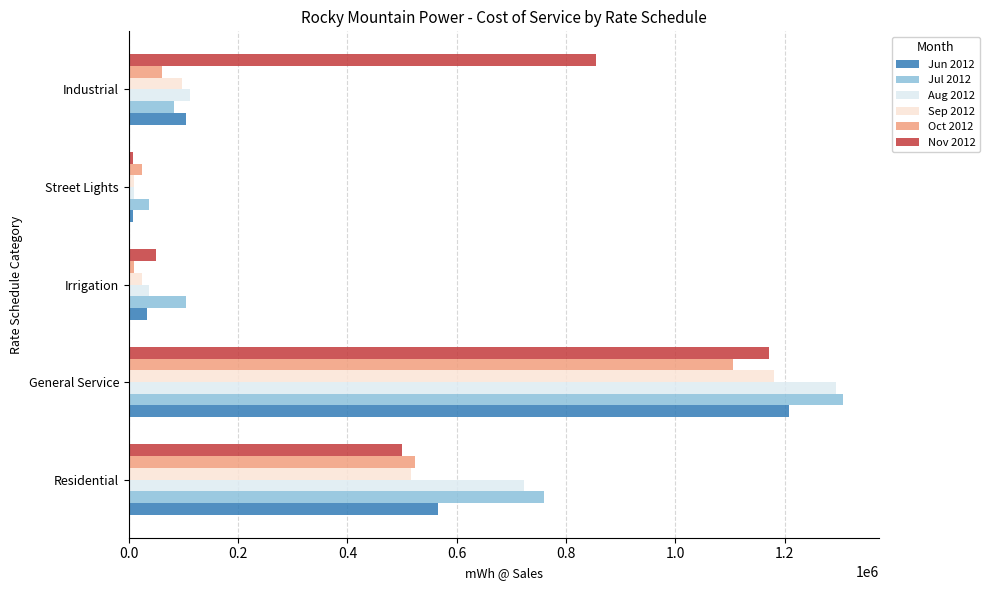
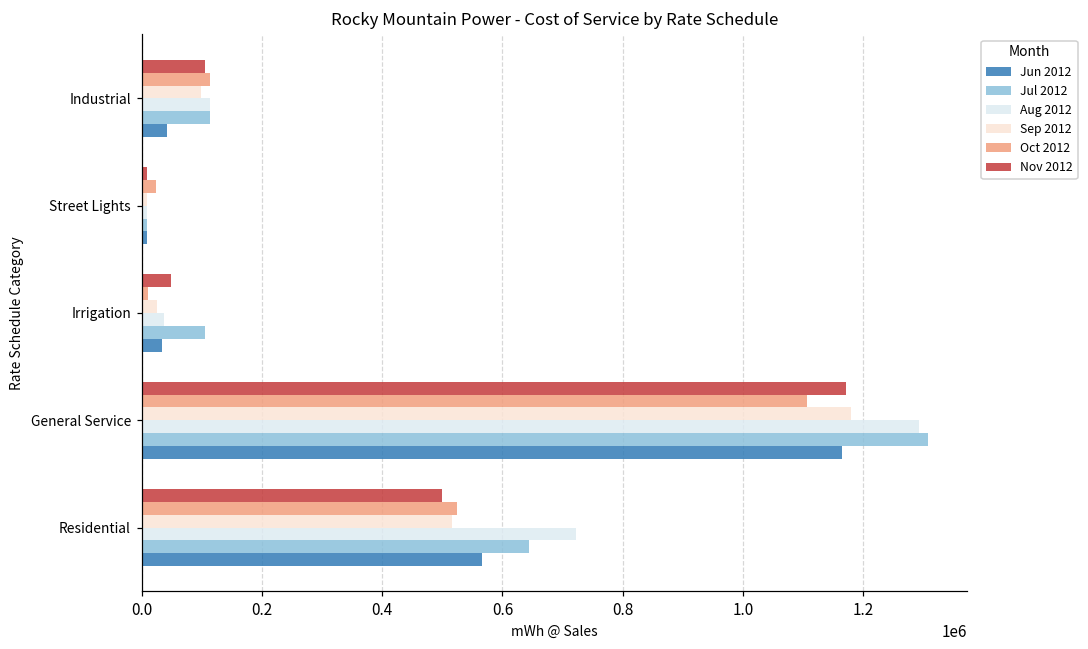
Nov 2012, Industrial: 850000 -> 100000
Oct 2012, Industrial: 60000 -> 110000
Jul 2012, Industrial: 80000 -> 110000
Jun 2012, Industrial: 100000 -> 40000
Jul 2012, Street Lights: 40000 -> 10000
Jun 2012, General Service: 1210000 -> 1160000
Jul 2012, Residential: 760000 -> 640000
